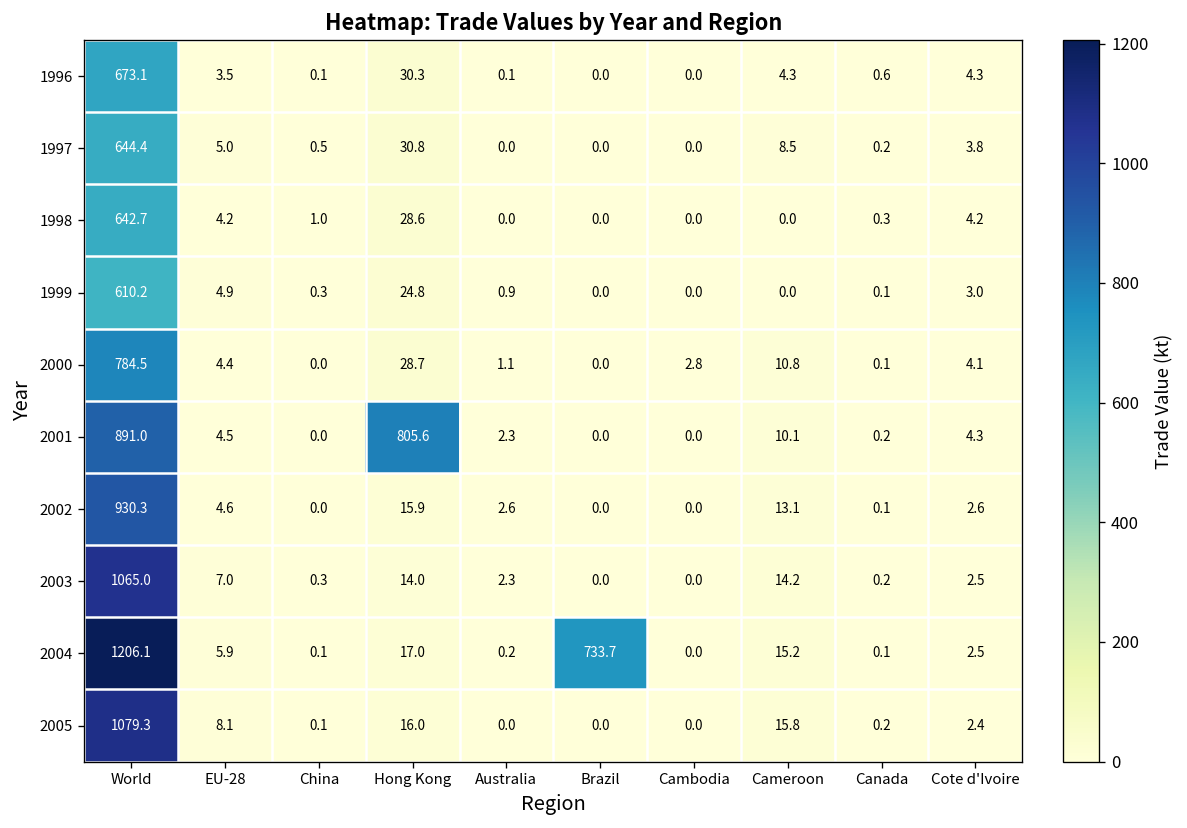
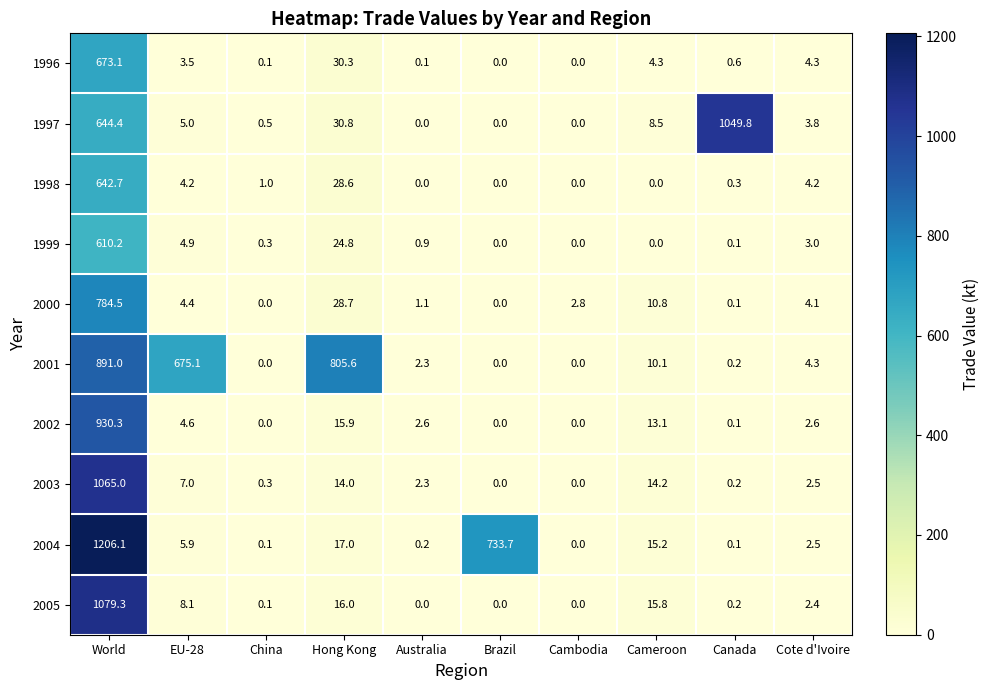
1997, Canada: 0.2 -> 1049.8
2001, EU-28: 4.5 -> 675.1
